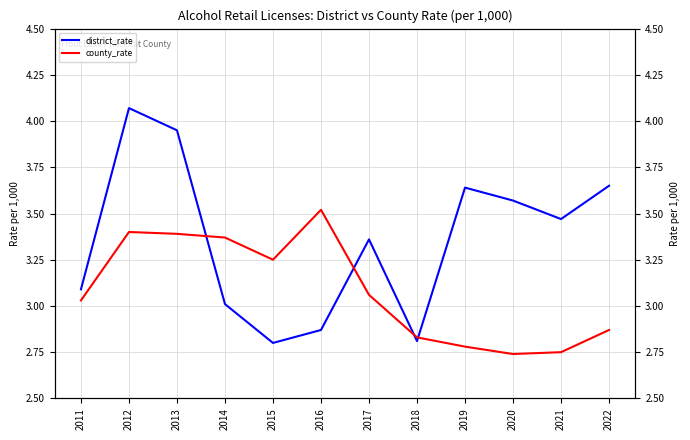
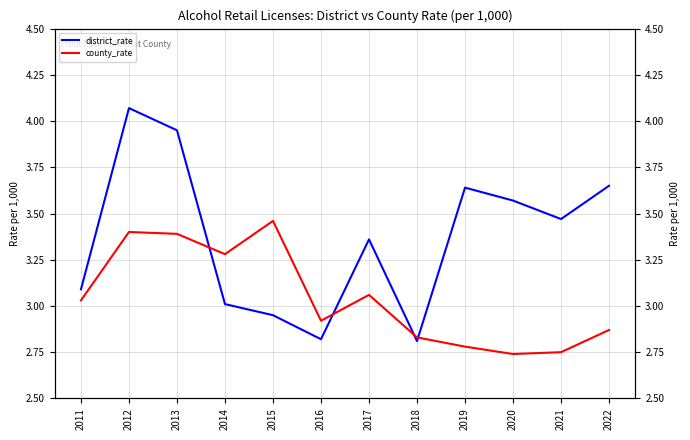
county_rate, 2014: 3.37 -> 3.28
district_rate, 2015: 2.80 -> 2.95
county_rate, 2015: 3.25 -> 3.46
district_rate, 2016: 2.87 -> 2.82
county_rate, 2016: 3.52 -> 2.92
